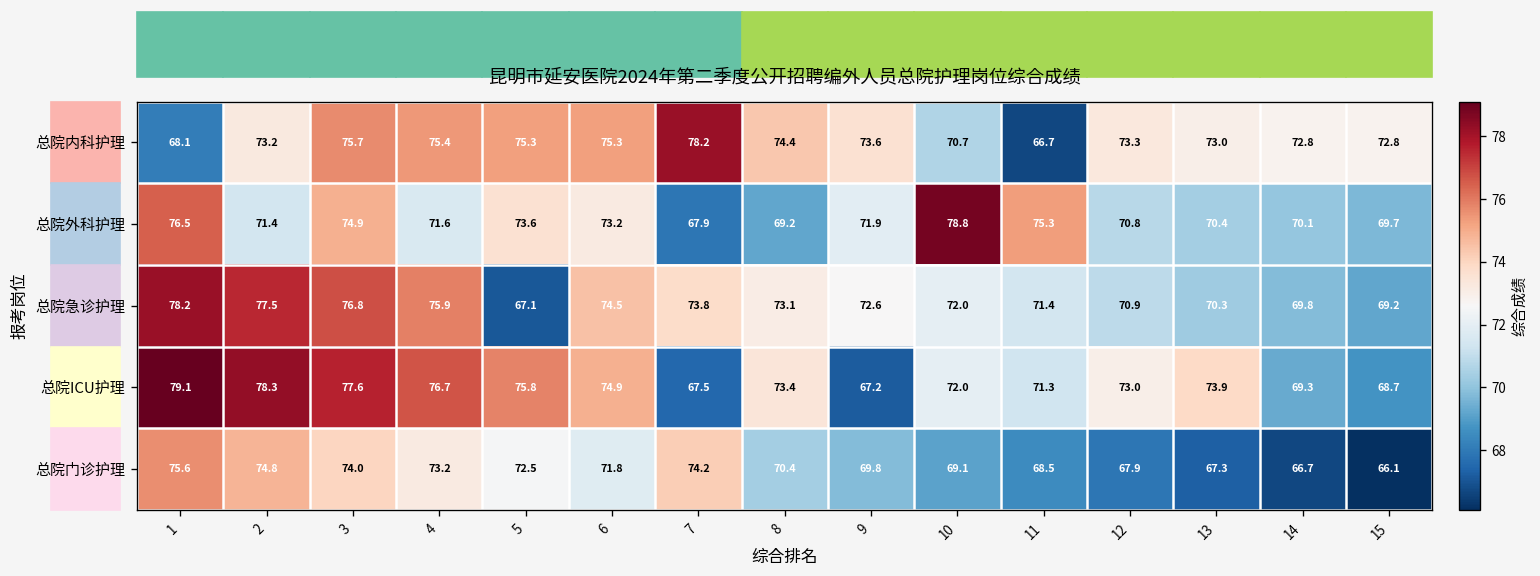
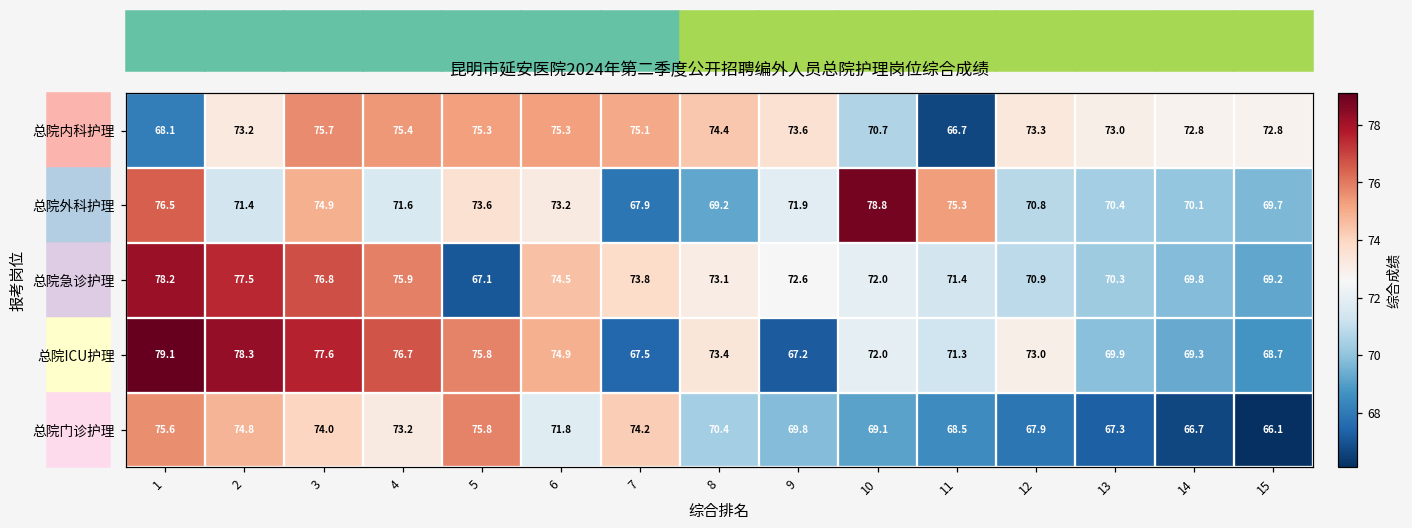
总院内科护理, 7: 78.2 -> 75.1
总院ICU护理, 13: 73.9 -> 69.9
总院门诊护理, 5: 72.5 -> 75.8
